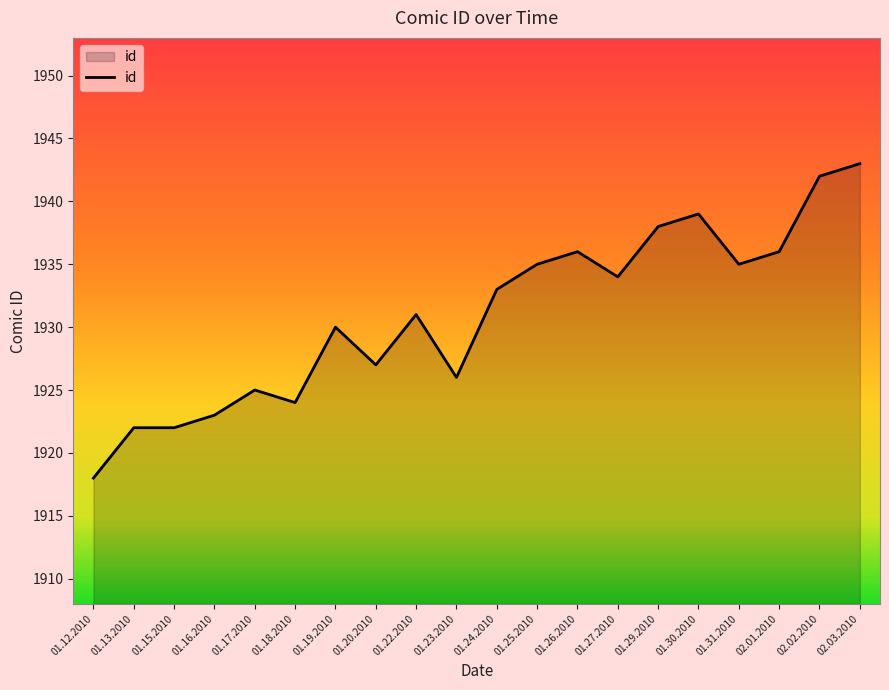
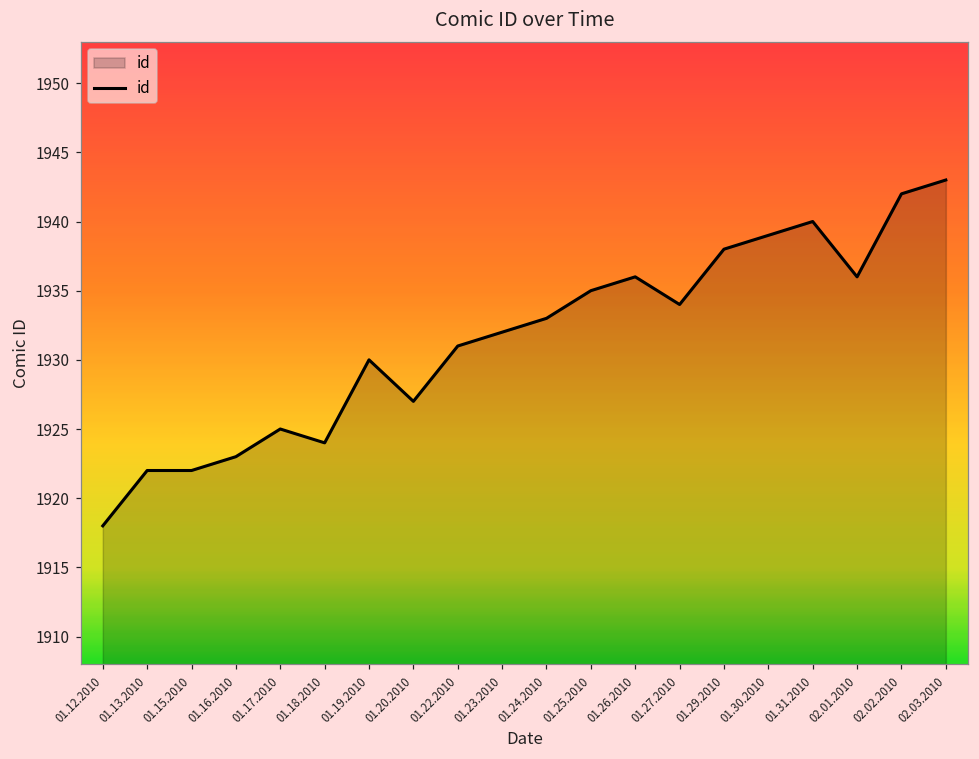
01.23.2010: 1926 -> 1932
01.31.2010: 1935 -> 1940
